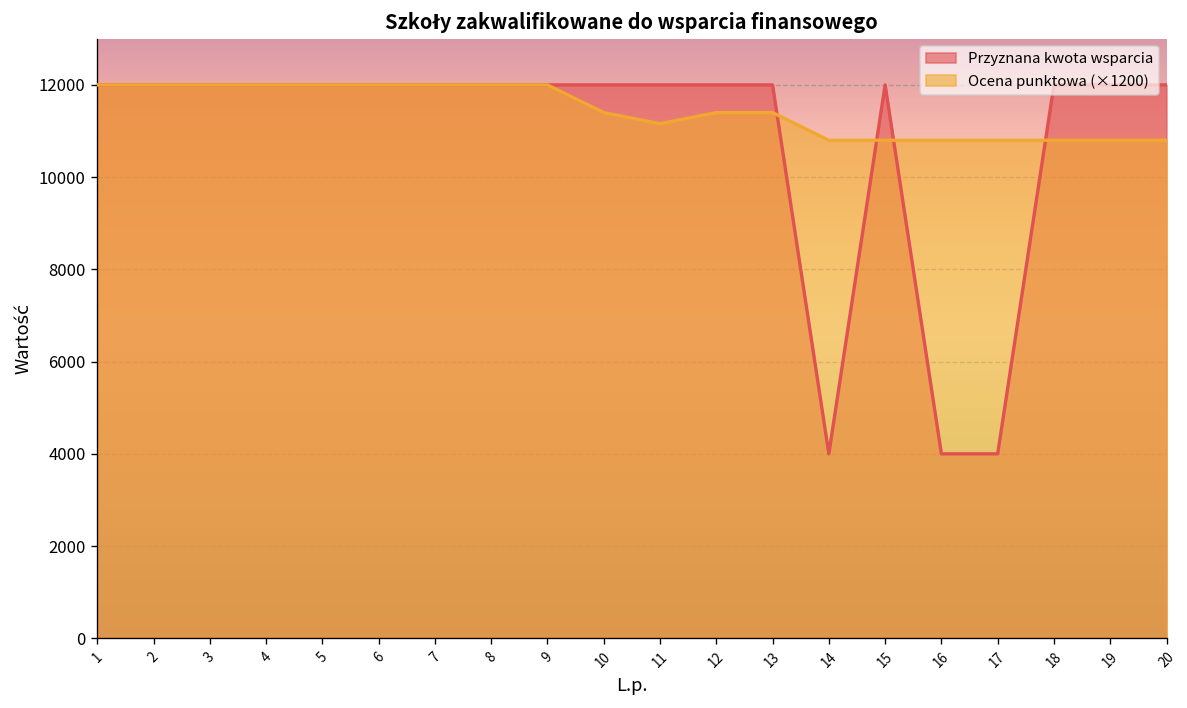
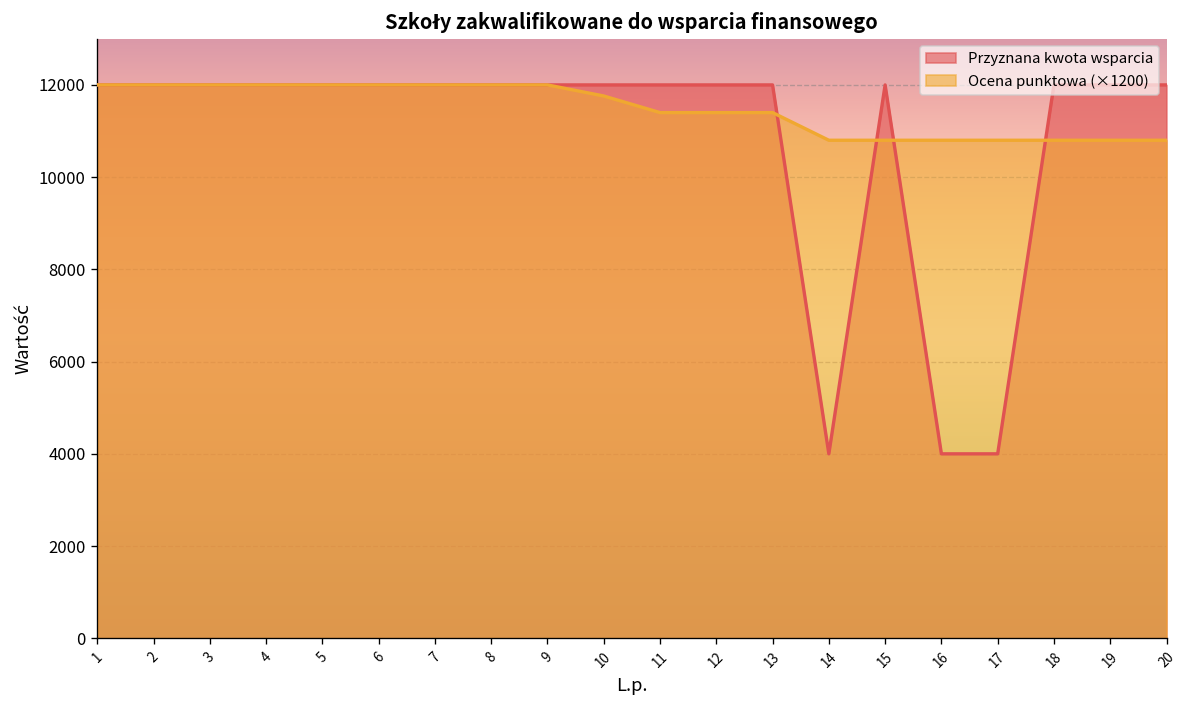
Ocena punktowa (×1200), 10: 11400 -> 11800
Ocena punktowa (×1200), 11: 11200 -> 11400
